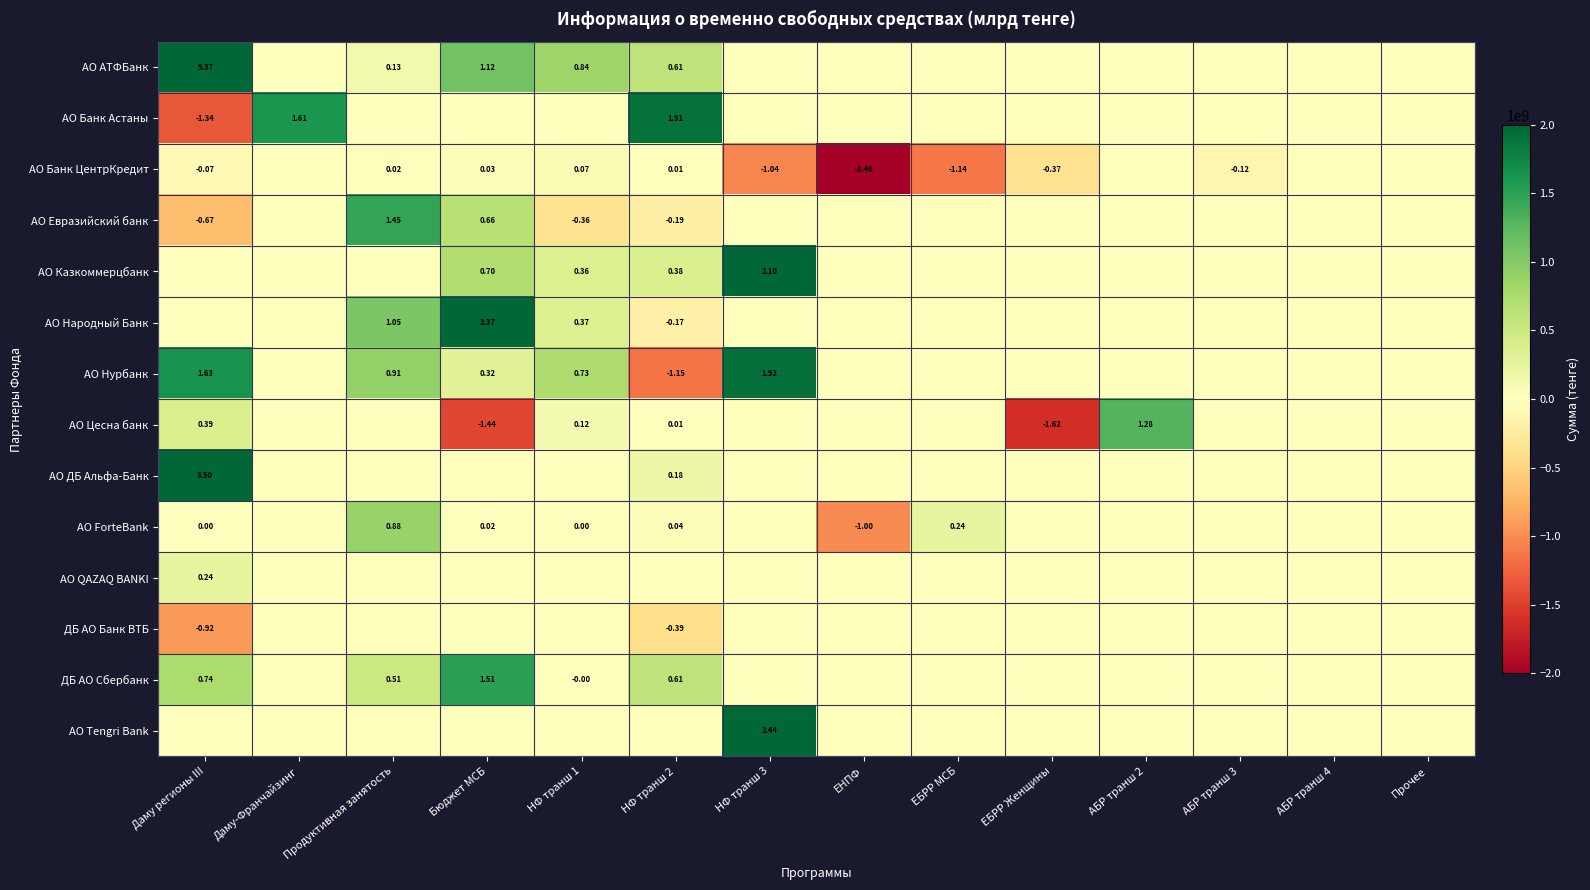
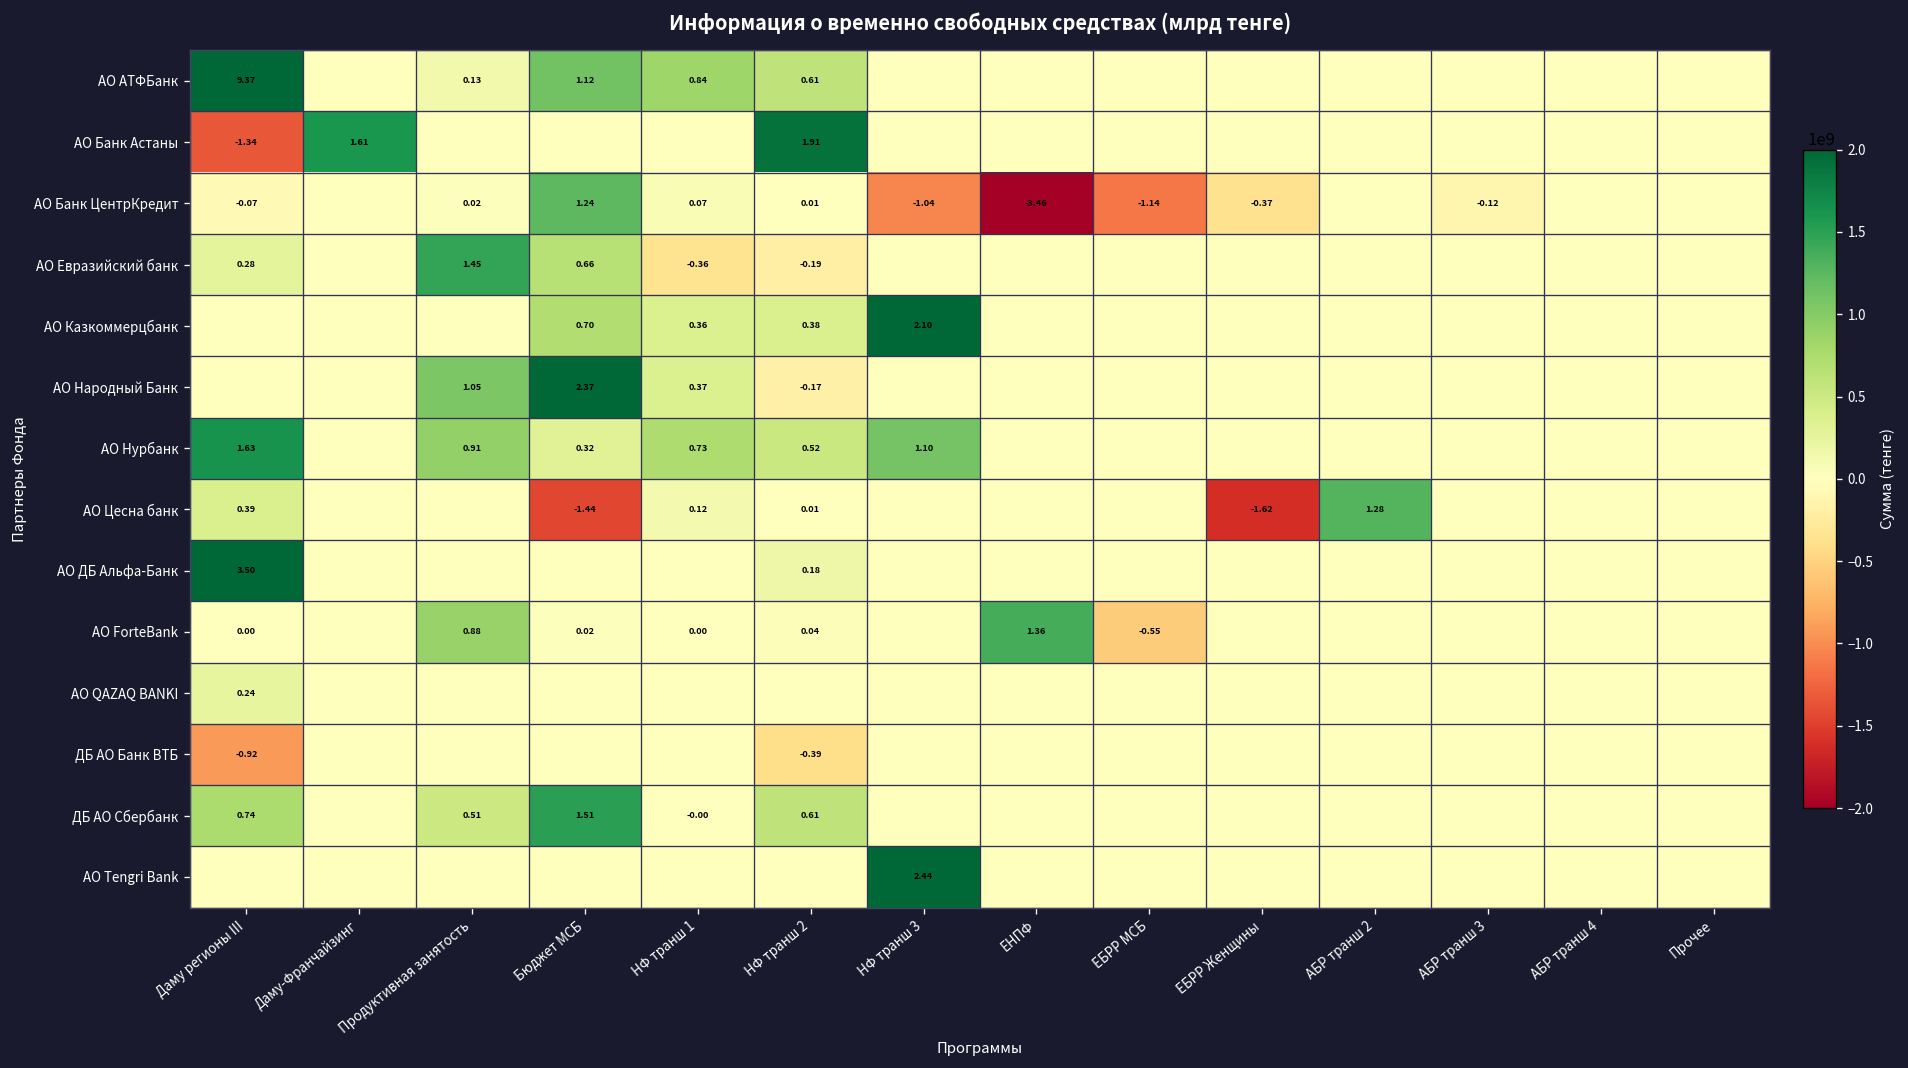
АО Банк ЦентрКредит, Бюджет МСБ: 0.03 -> 1.24
АО Евразийский банк, Даму регионы III: -0.67 -> 0.28
АО Нурбанк, НФ транш 2: -1.15 -> 0.52
АО Нурбанк, НФ транш 3: 1.92 -> 1.10
АО ForteBank, ЕНПФ: -1.00 -> 1.36
АО ForteBank, ЕБРР МСБ: 0.24 -> -0.55
